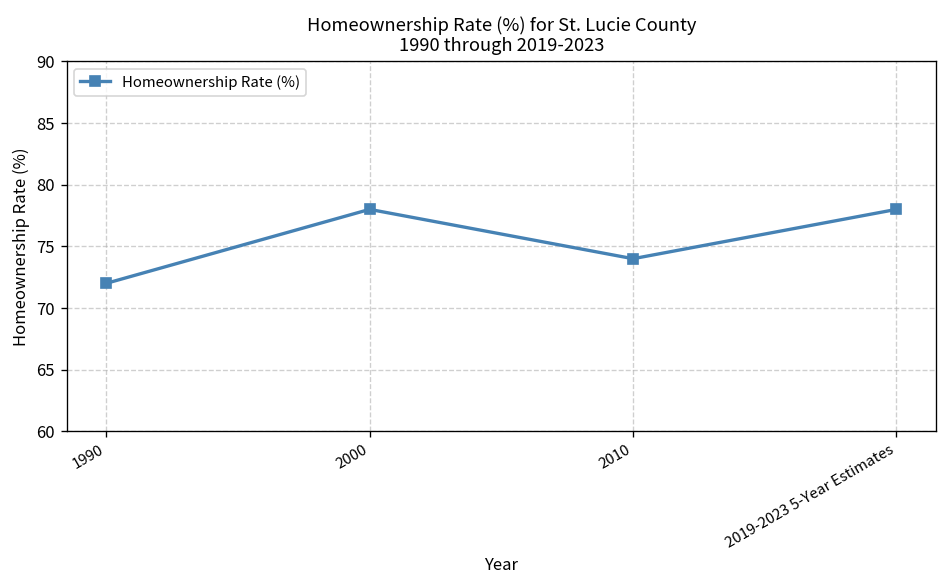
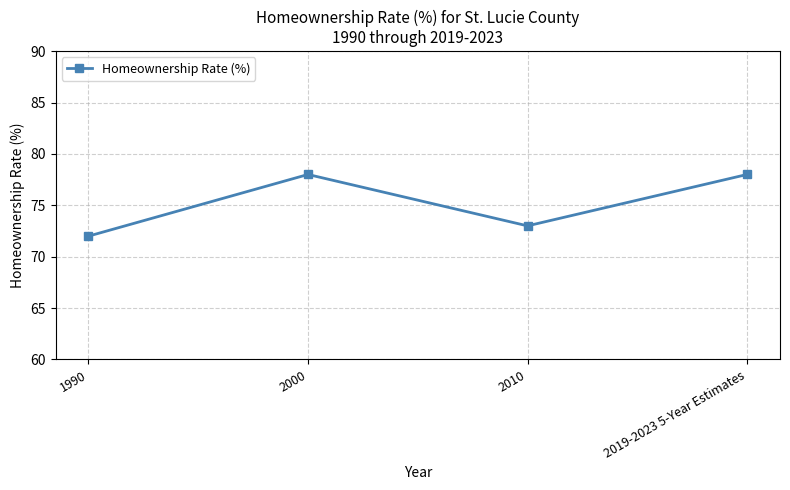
2010: 74 -> 73
